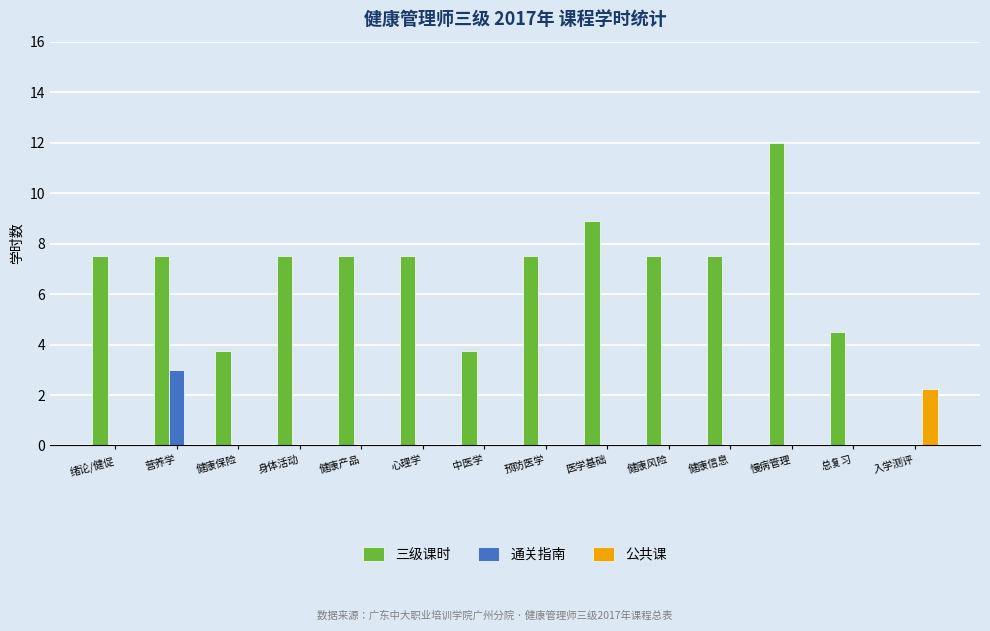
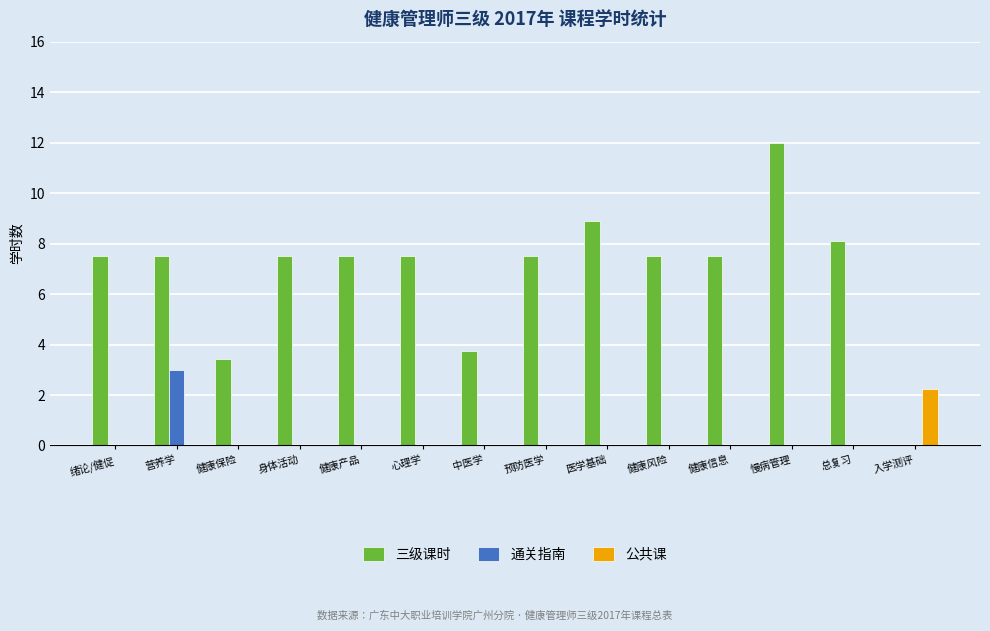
三级课时, 健康保险: 3.8 -> 3.4
三级课时, 总复习: 4.5 -> 8.1
